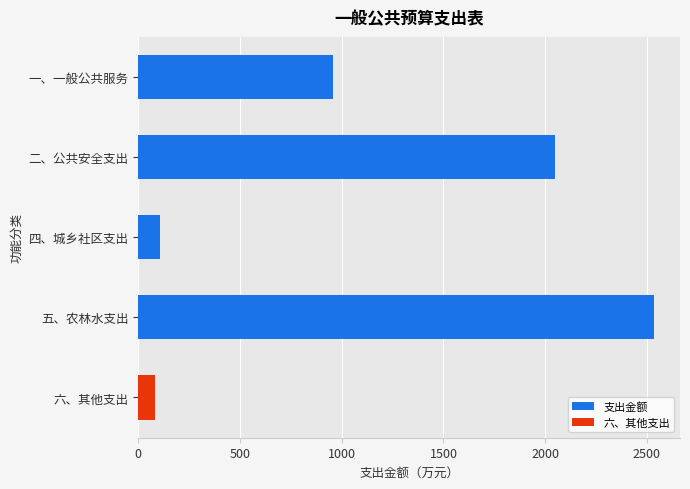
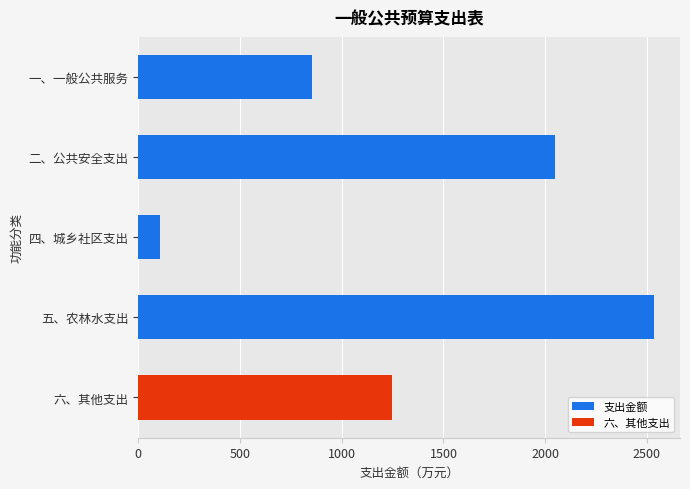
一、一般公共服务: 960 -> 850
六、其他支出: 80 -> 1250
